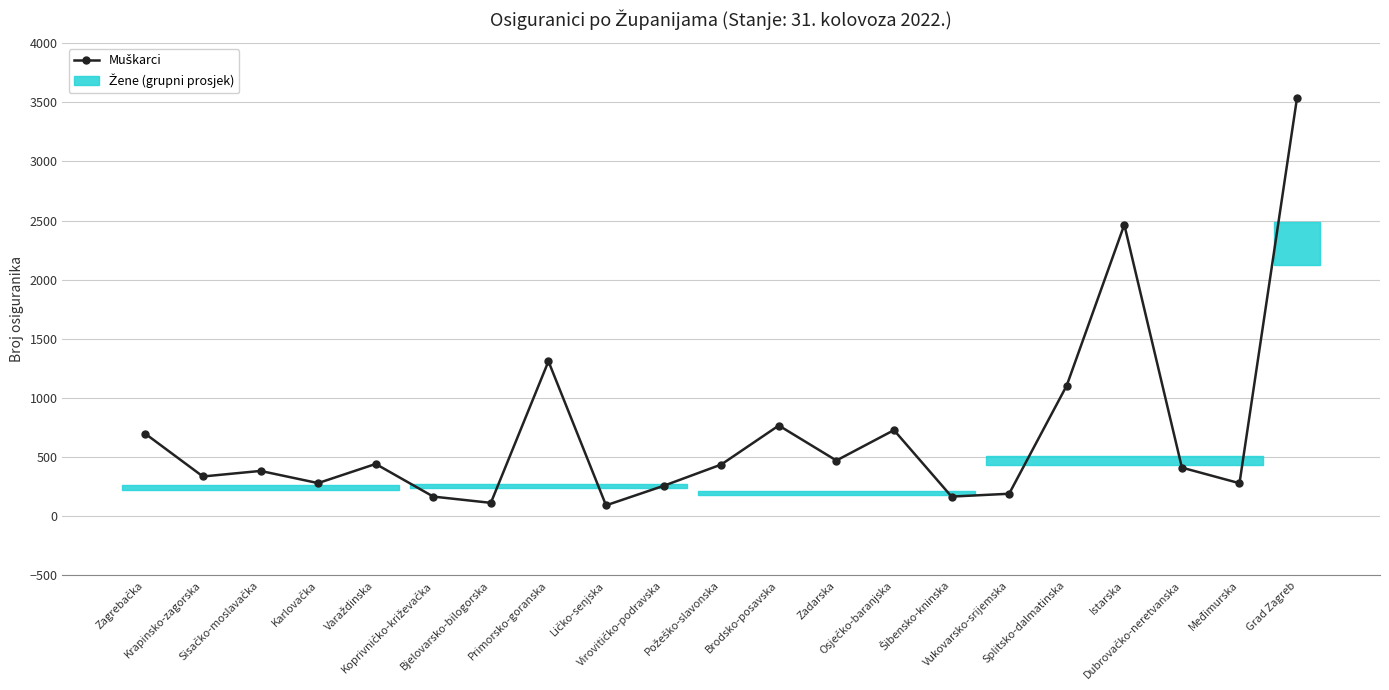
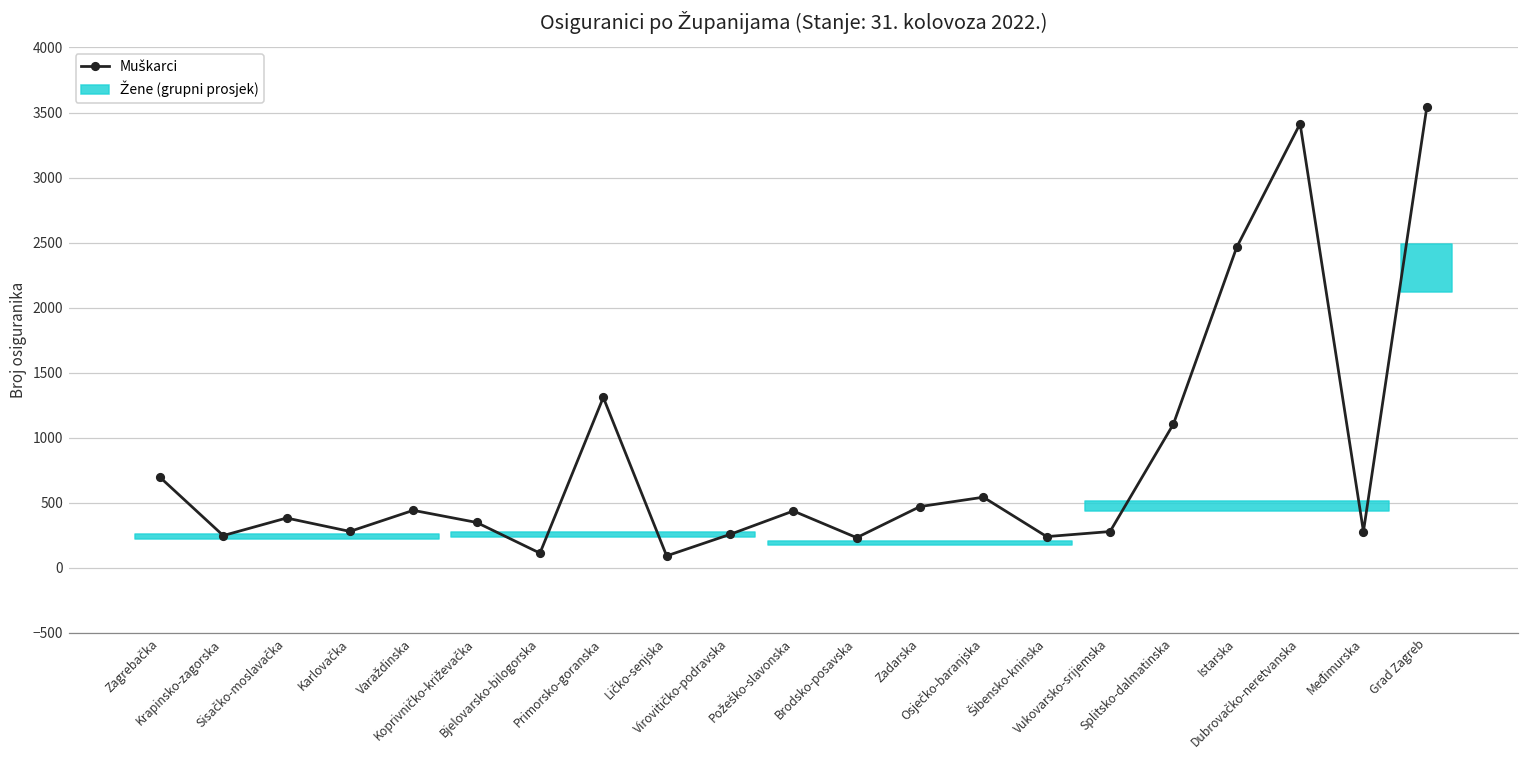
Muškarci, Krapinsko-zagorska: 340 -> 250
Muškarci, Koprivničko-križevačka: 170 -> 350
Muškarci, Brodsko-posavska: 770 -> 230
Muškarci, Osječko-baranjska: 730 -> 540
Muškarci, Šibensko-kninska: 170 -> 240
Muškarci, Vukovarsko-srijemska: 190 -> 280
Muškarci, Dubrovačko-neretvanska: 410 -> 3410
